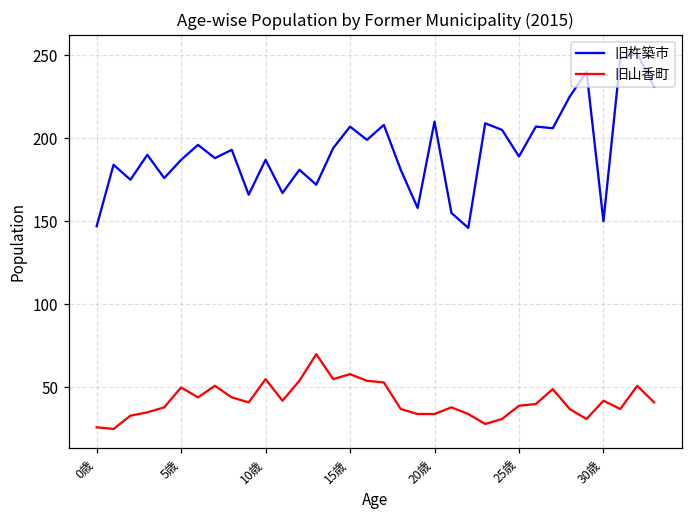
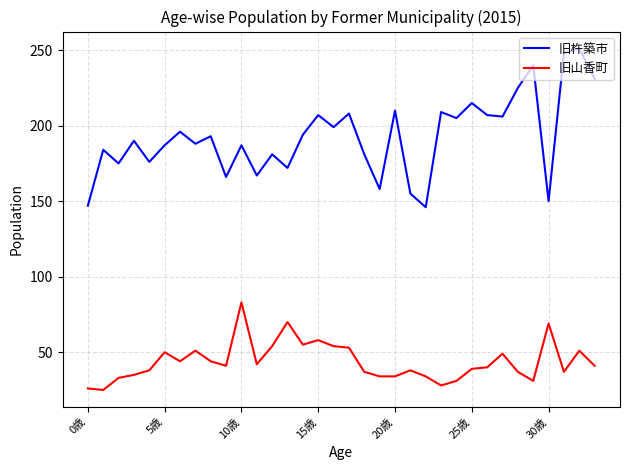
旧山香町, 10歳: 55 -> 83
旧杵築市, 25歳: 189 -> 215
旧山香町, 30歳: 42 -> 69
